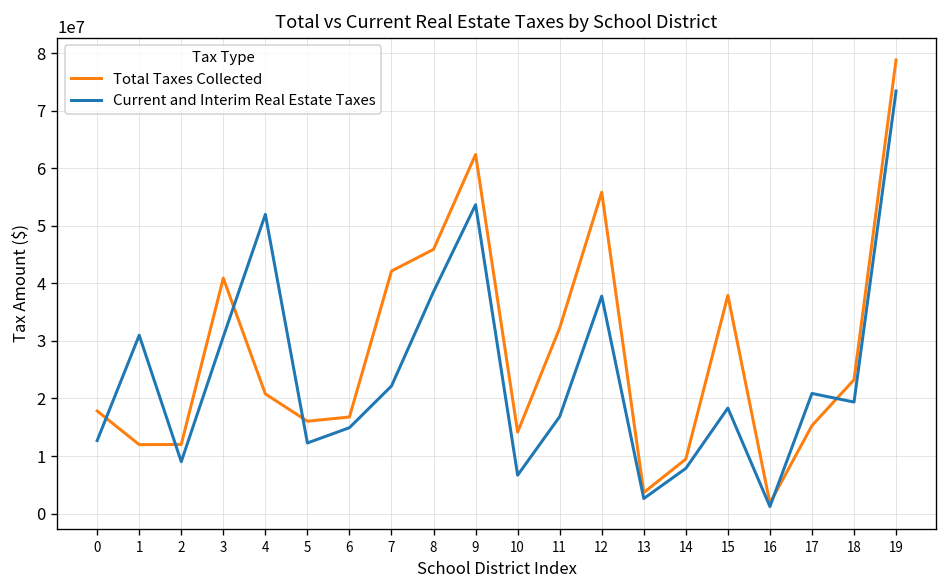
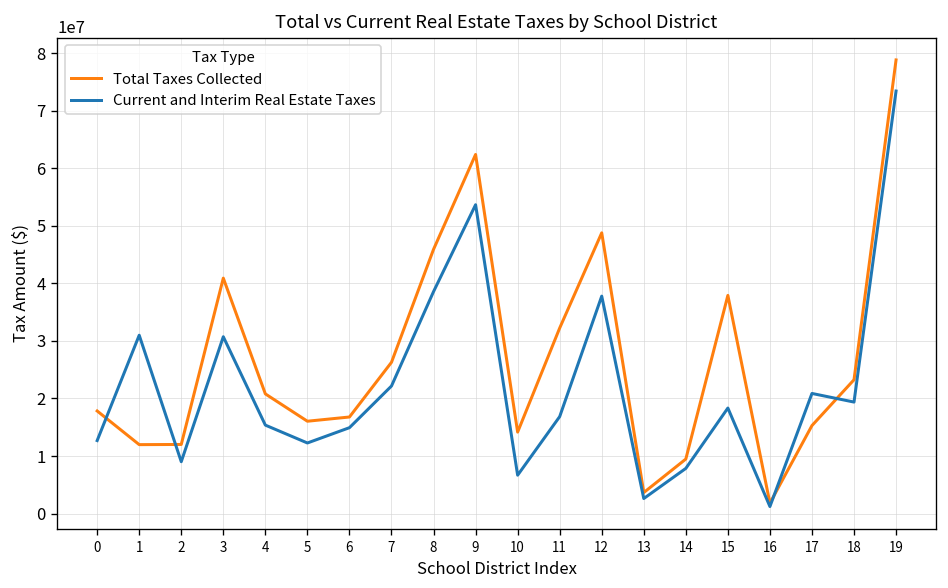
Current and Interim Real Estate Taxes, 4: 52000000 -> 15000000
Total Taxes Collected, 7: 42000000 -> 26000000
Total Taxes Collected, 12: 56000000 -> 49000000
